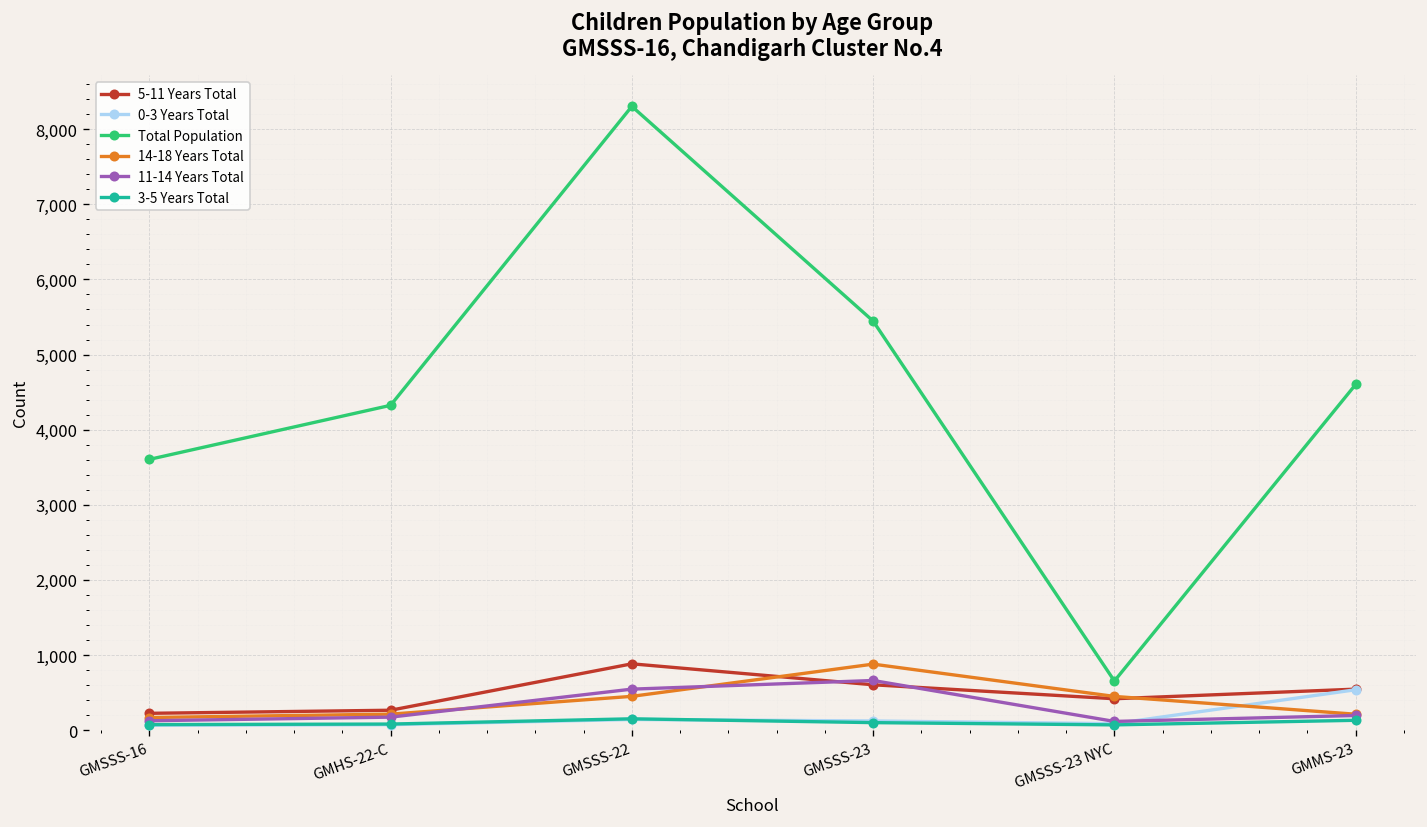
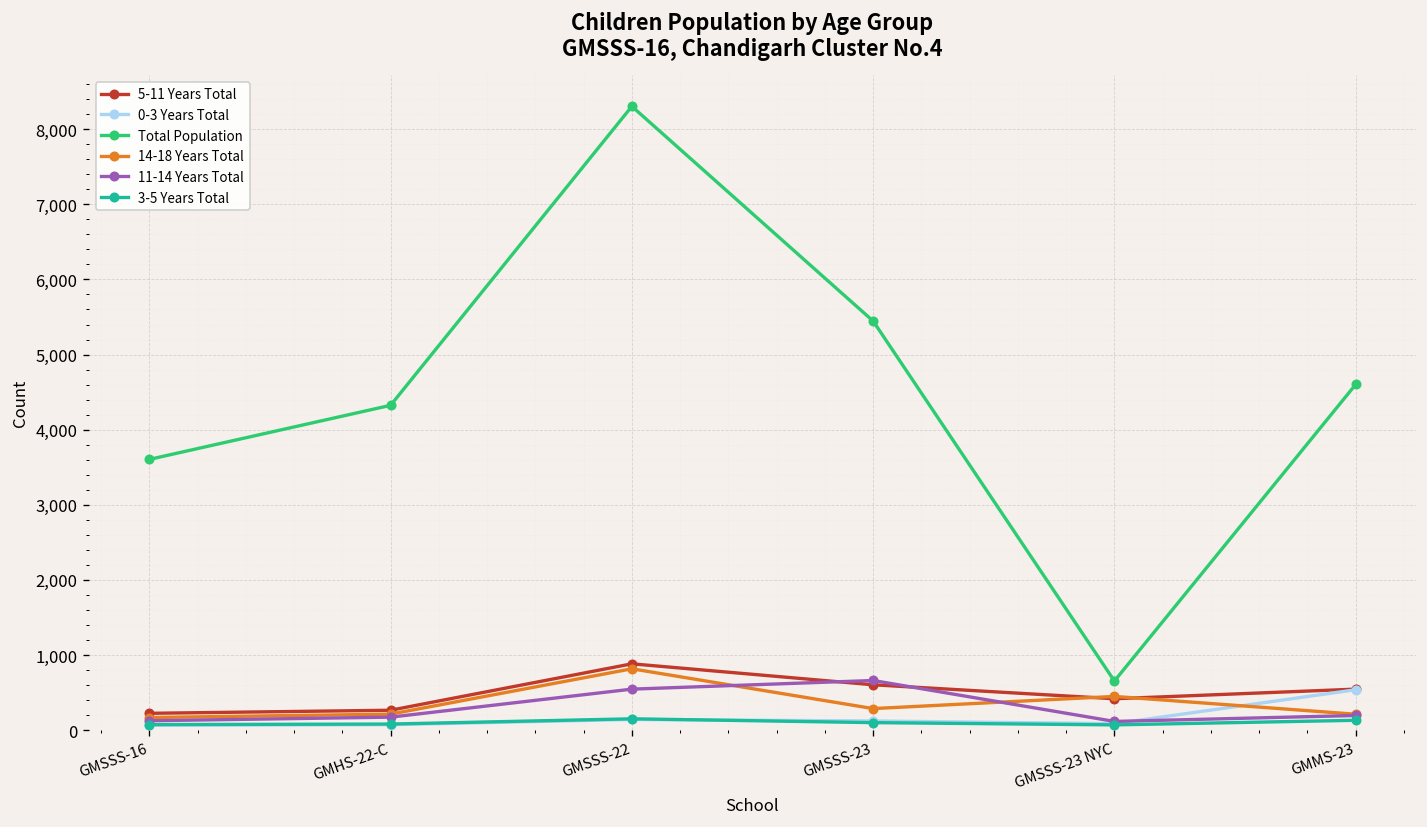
14-18 Years Total, GMSSS-22: 400 -> 800
14-18 Years Total, GMSSS-23: 900 -> 300
